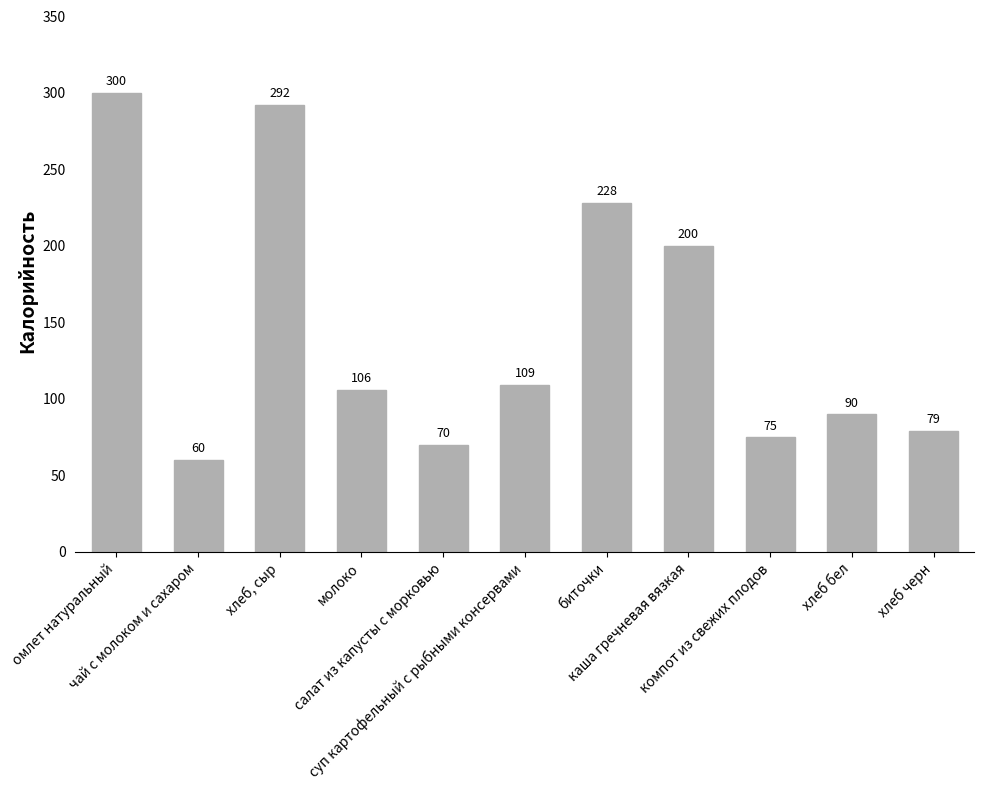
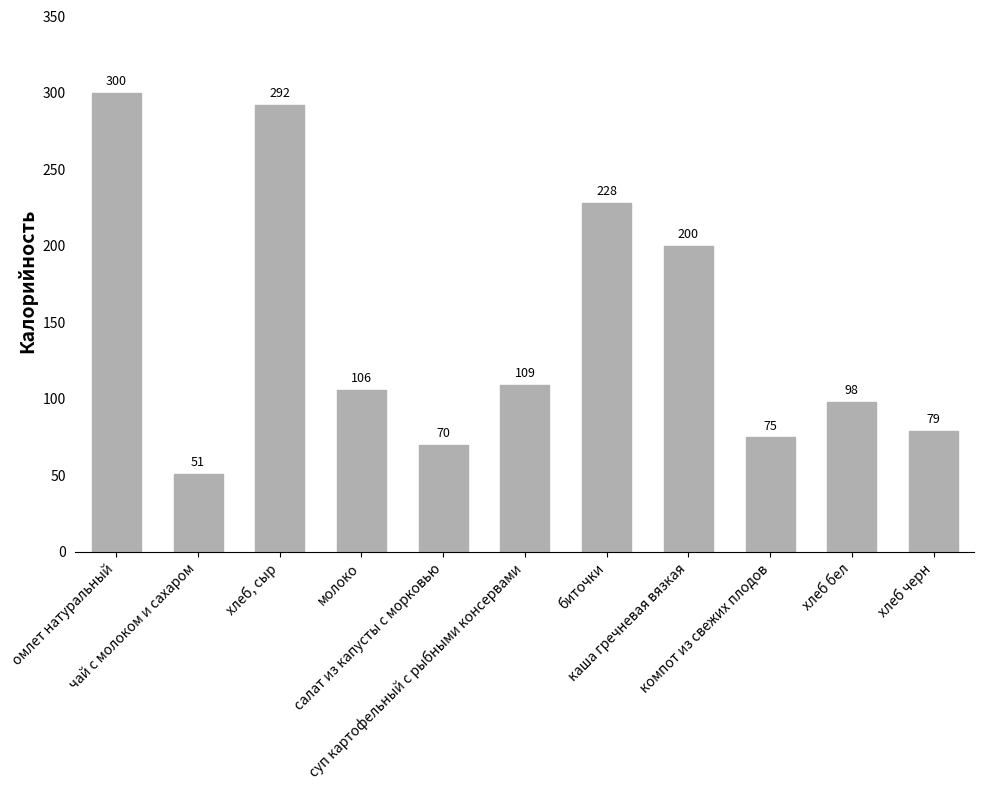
чай с молоком и сахаром: 60 -> 51
хлеб бел: 90 -> 98
